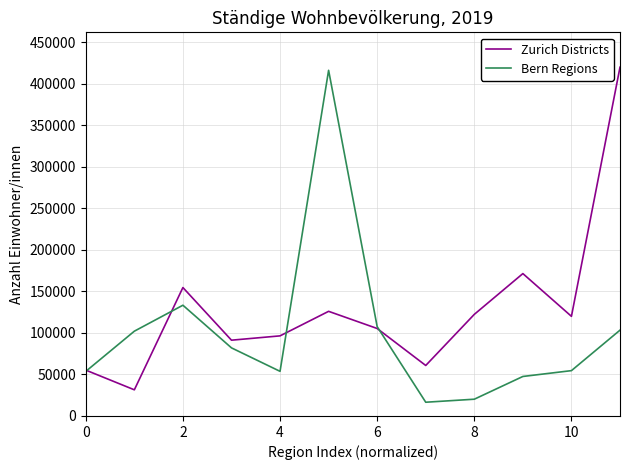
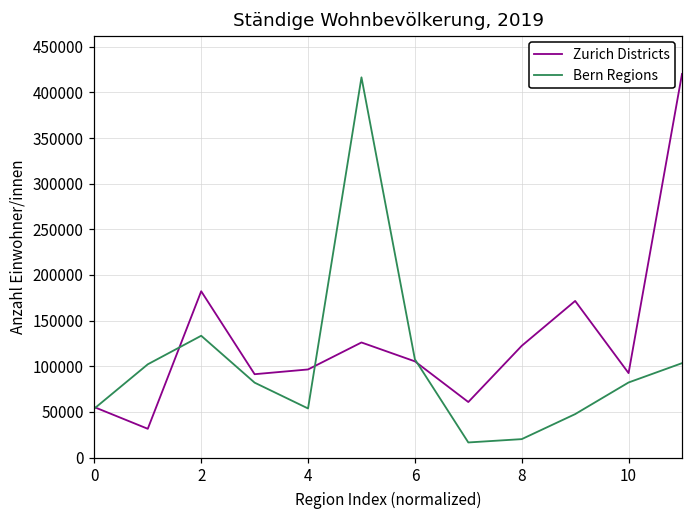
Zurich Districts, 2: 150000 -> 180000
Zurich Districts, 10: 120000 -> 90000
Bern Regions, 10: 50000 -> 80000
